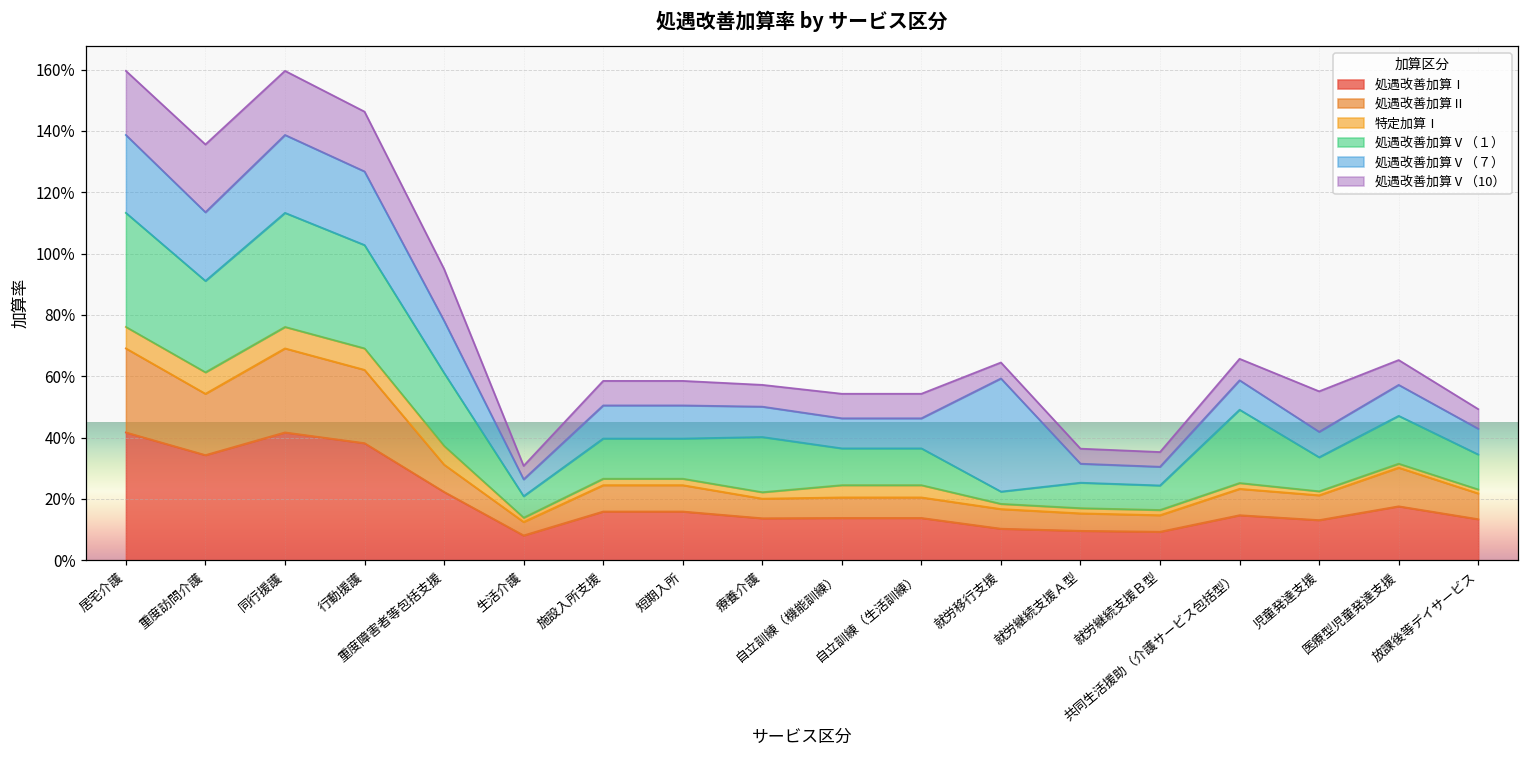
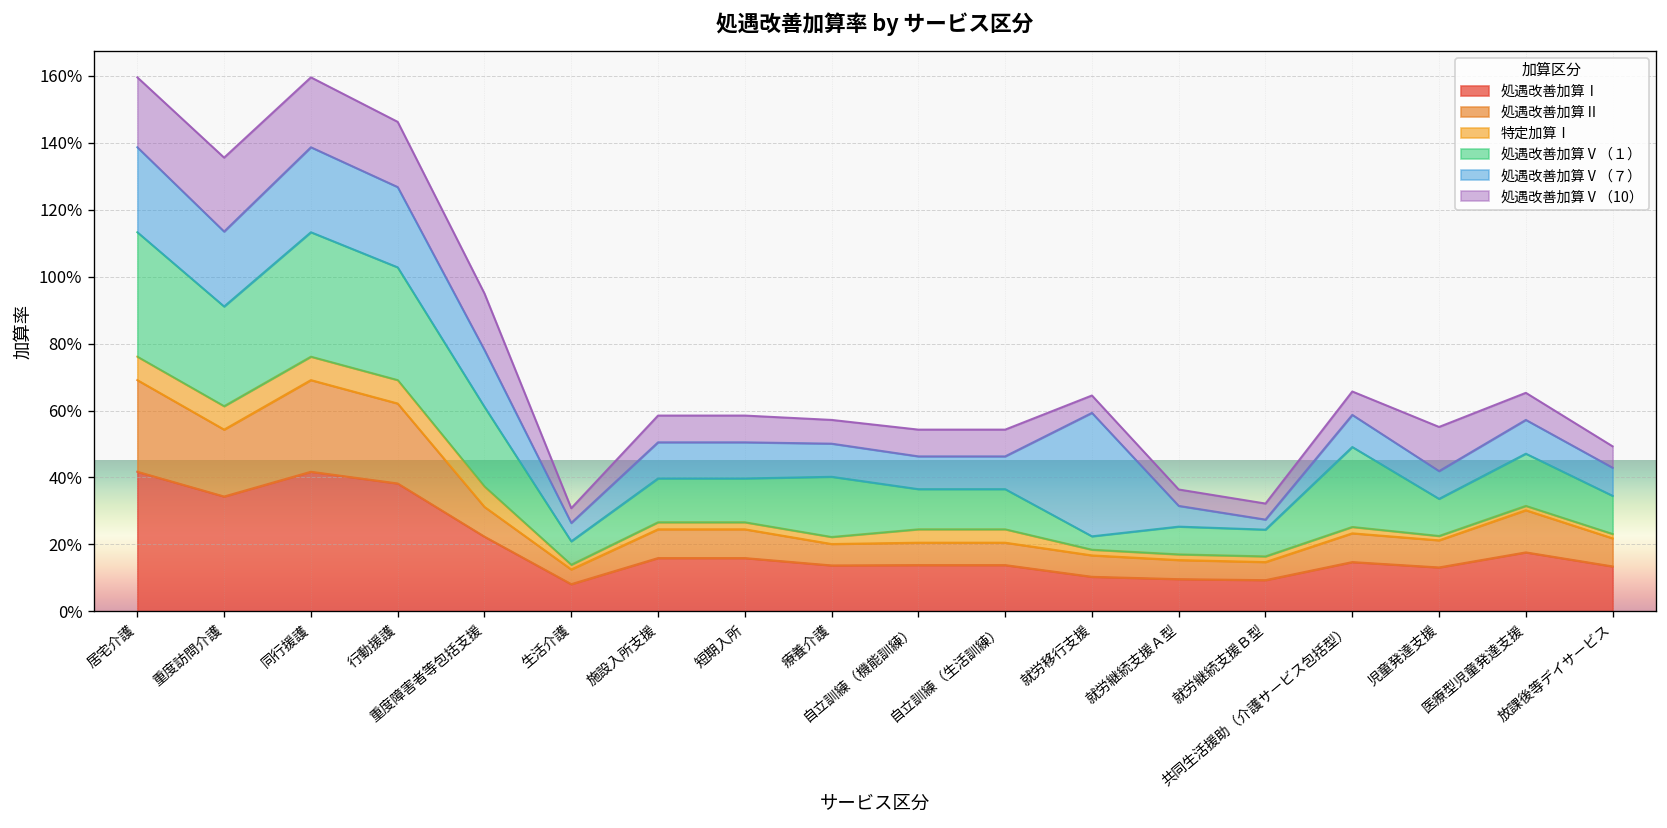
処遇改善加算Ⅴ（７）, 就労継続支援Ｂ型: 6% -> 3%
